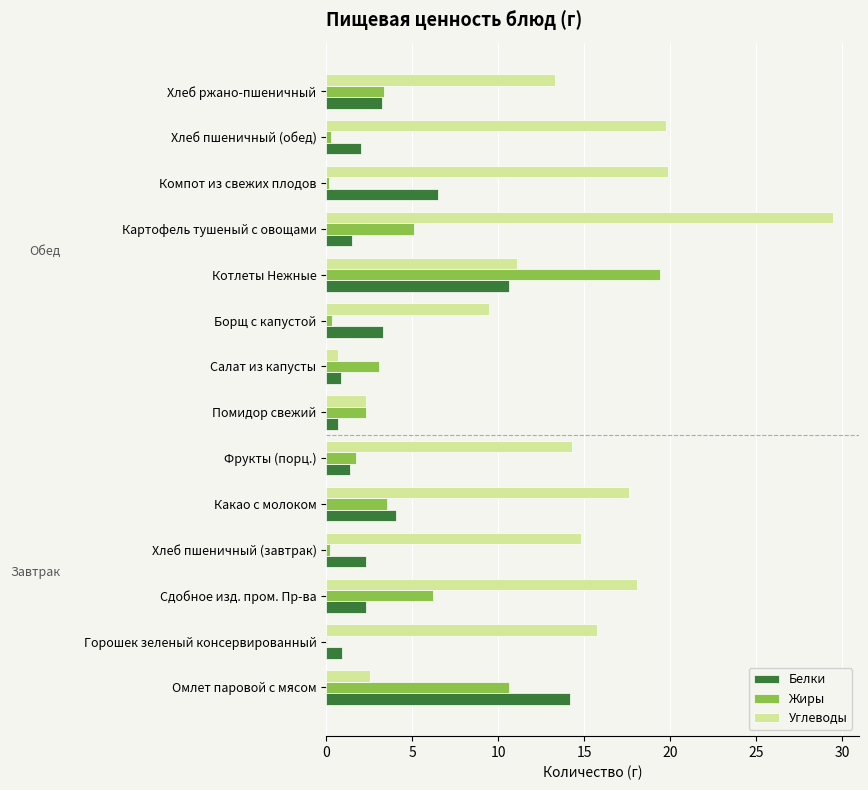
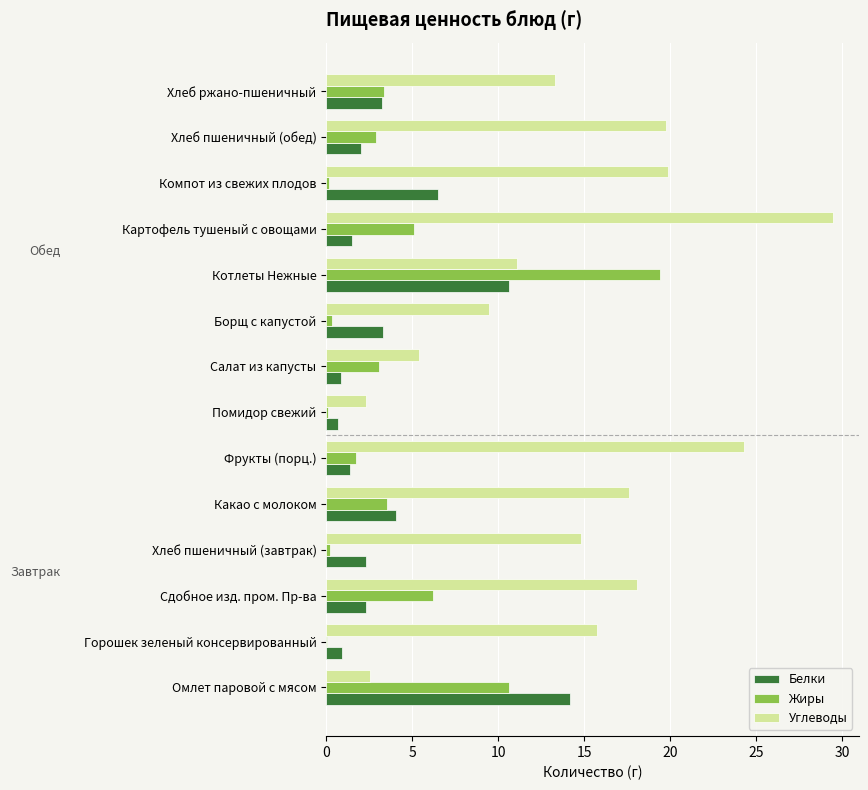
Жиры, Хлеб пшеничный (обед): 0.3 -> 2.9
Углеводы, Салат из капусты: 0.7 -> 5.4
Жиры, Помидор свежий: 2.3 -> 0.1
Углеводы, Фрукты (порц.): 14.3 -> 24.3
